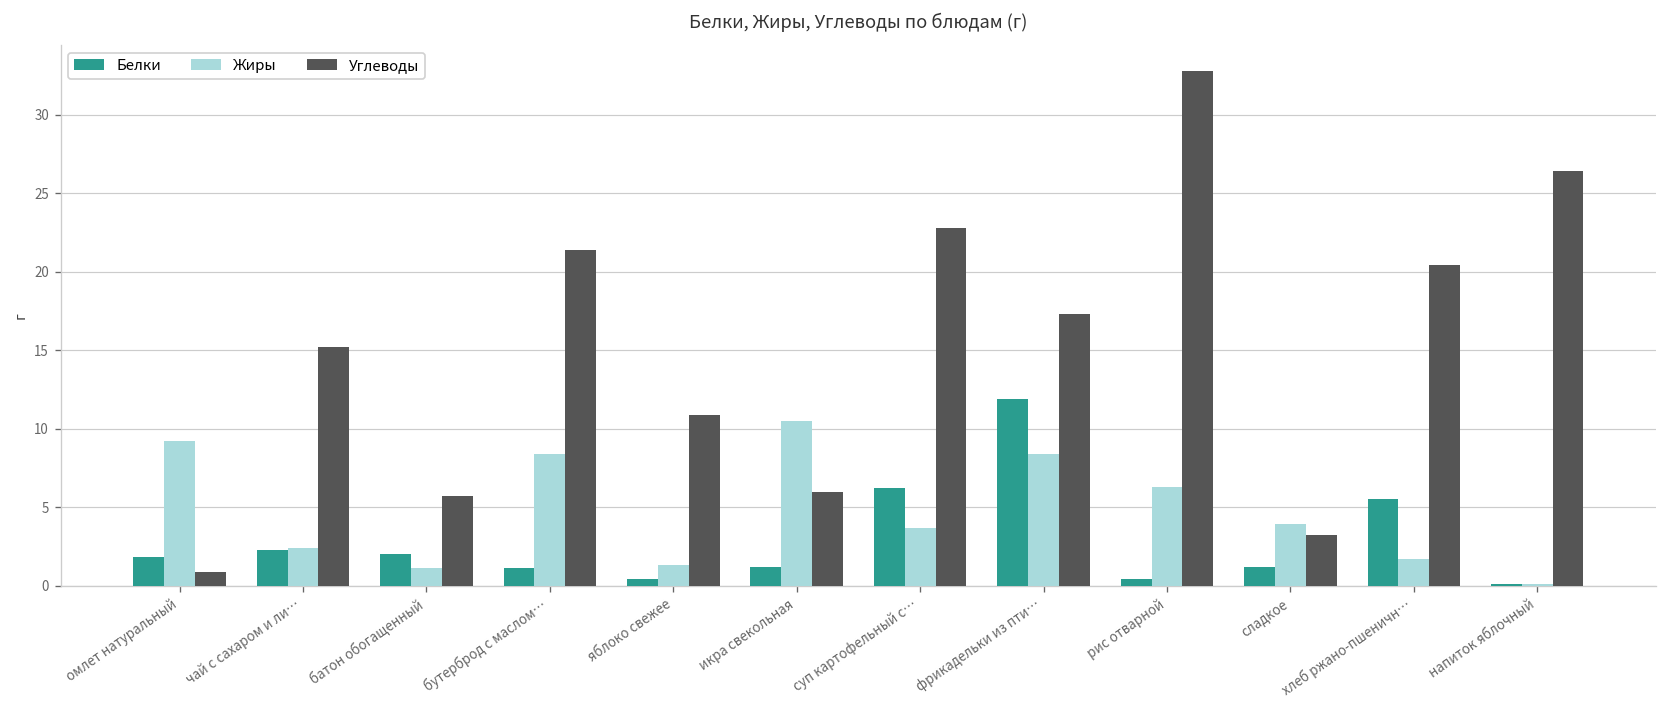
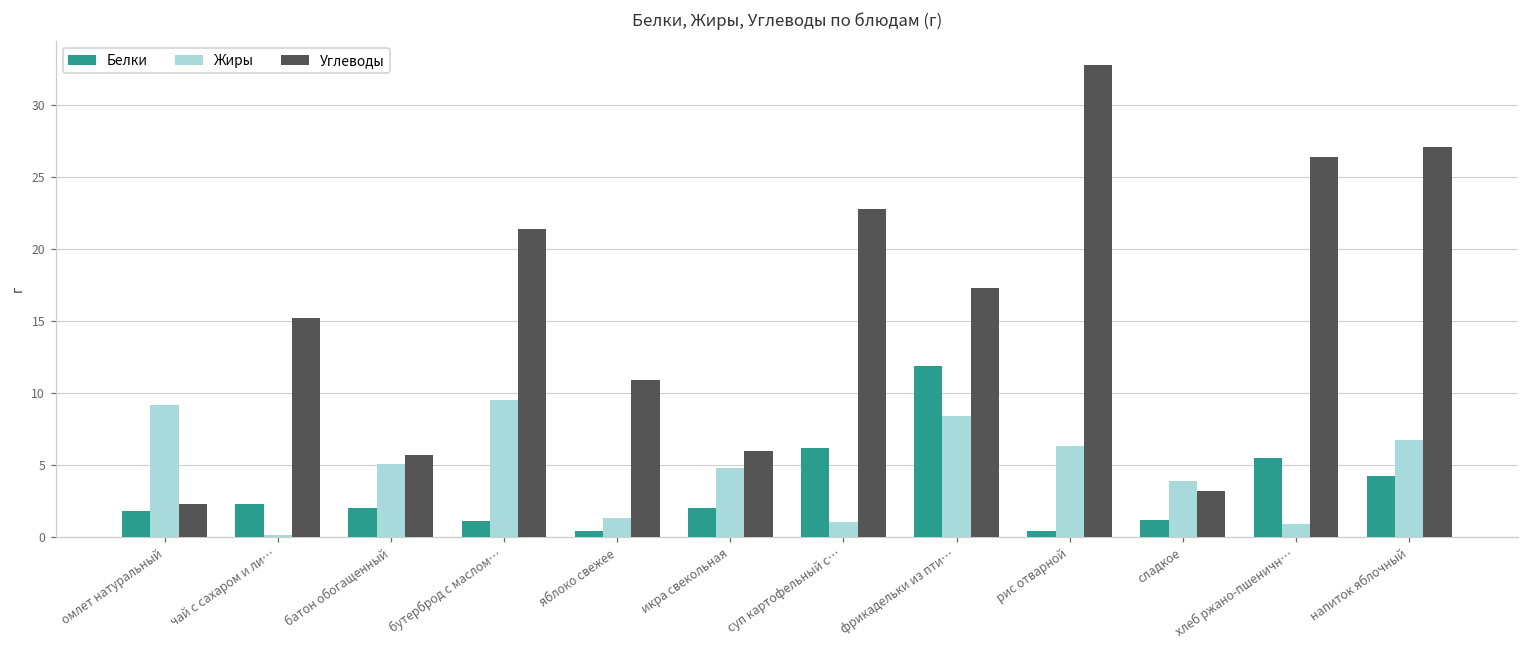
Углеводы, омлет натуральный: 0.9 -> 2.3
Жиры, чай с сахаром и ли…: 2.4 -> 0.1
Жиры, батон обогащенный: 1.1 -> 5.1
Жиры, бутерброд с маслом…: 8.4 -> 9.5
Белки, икра свекольная: 1.2 -> 2.0
Жиры, икра свекольная: 10.5 -> 4.8
Жиры, суп картофельный с…: 3.7 -> 1.0
Жиры, хлеб ржано-пшеничн…: 1.7 -> 0.9
Углеводы, хлеб ржано-пшеничн…: 20.4 -> 26.4
Белки, напиток яблочный: 0.1 -> 4.2
Жиры, напиток яблочный: 0.1 -> 6.7
Углеводы, напиток яблочный: 26.4 -> 27.1
